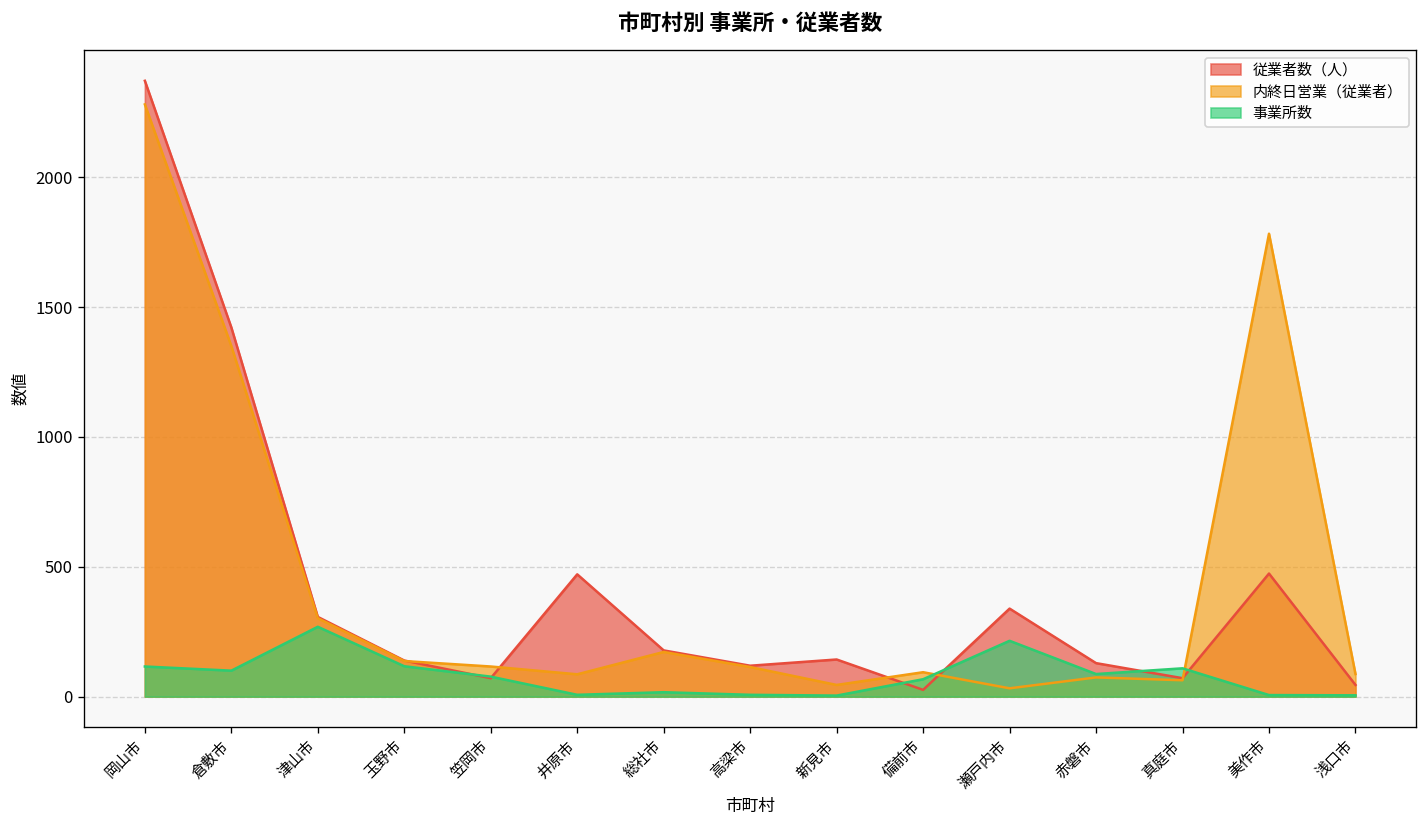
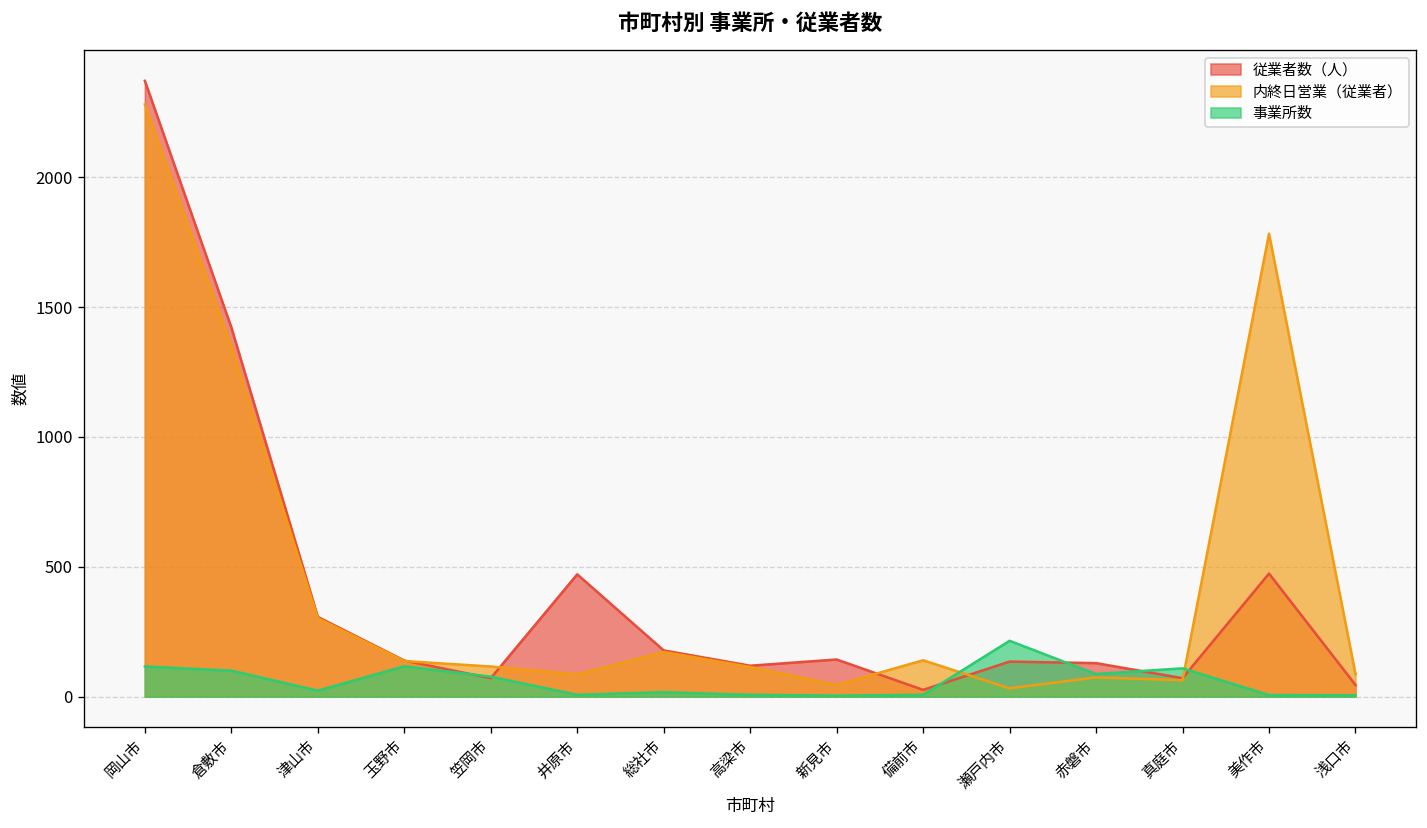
事業所数, 津山市: 270 -> 20
内終日営業（従業者）, 備前市: 90 -> 140
事業所数, 備前市: 70 -> 10
従業者数（人）, 瀬戸内市: 340 -> 140
